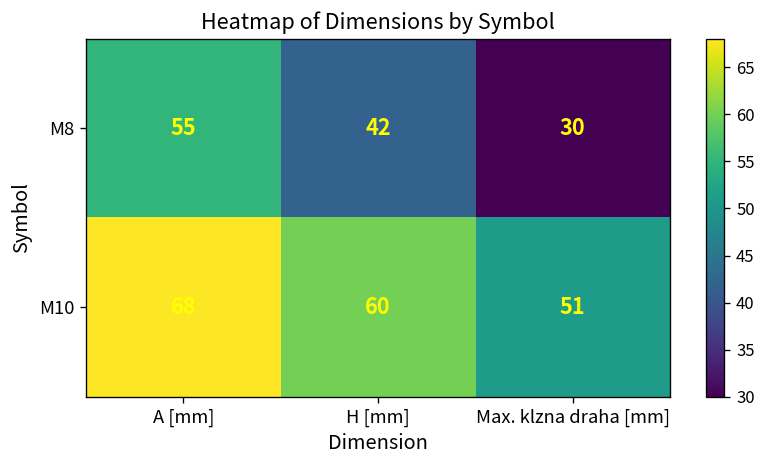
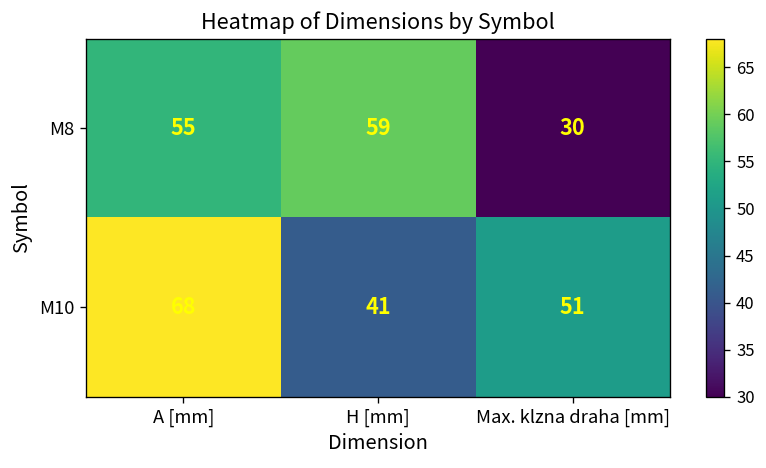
M8, H [mm]: 42 -> 59
M10, H [mm]: 60 -> 41
